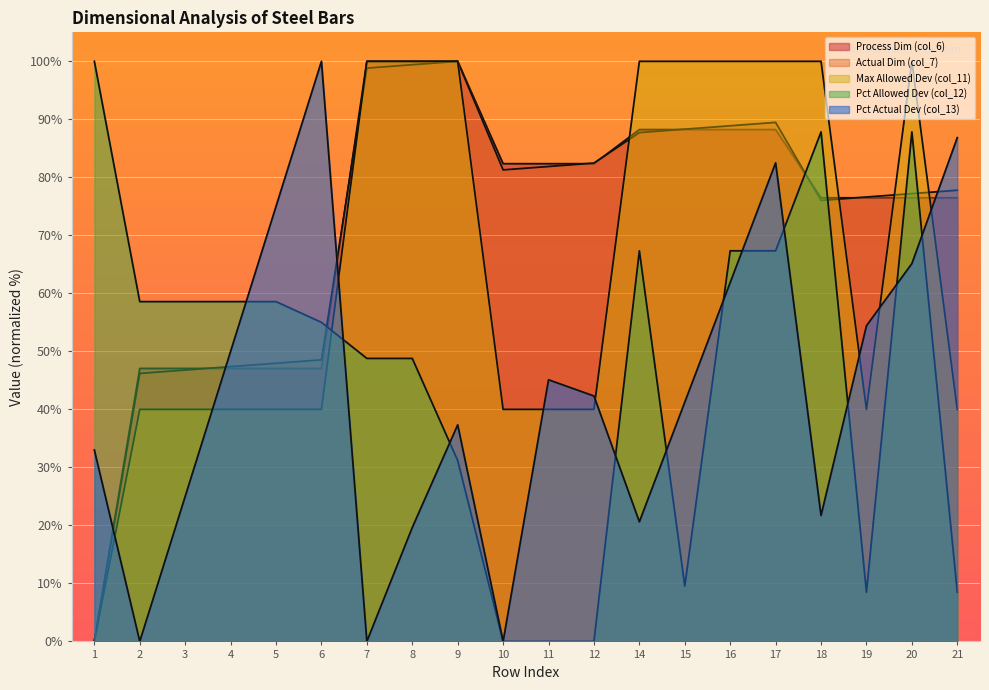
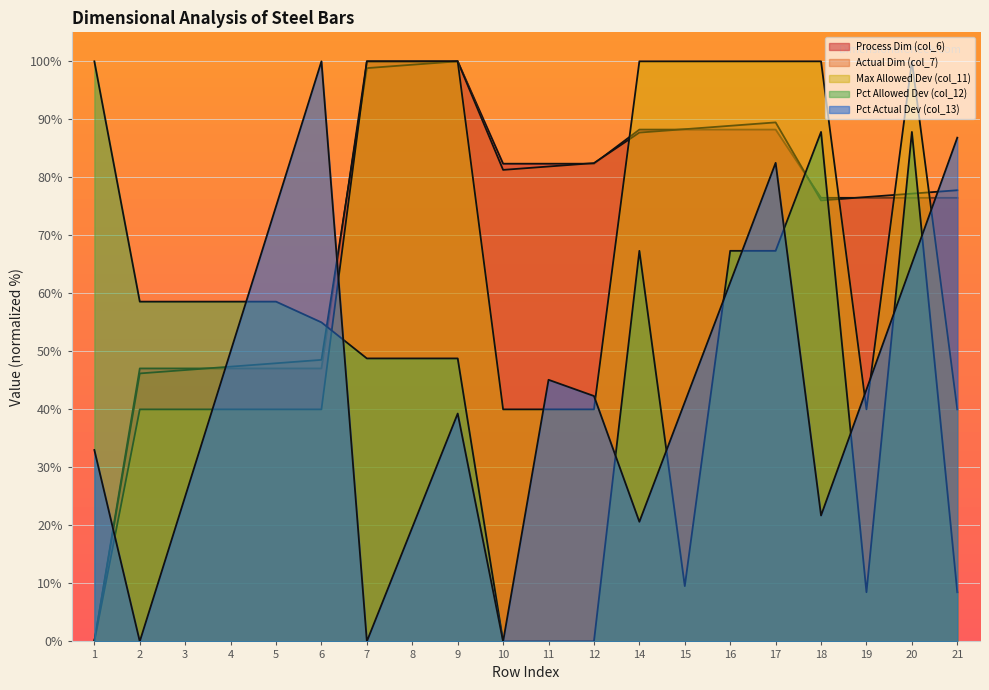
Pct Allowed Dev (col_12), 9: 31% -> 49%
Pct Actual Dev (col_13), 9: 37% -> 39%
Pct Actual Dev (col_13), 19: 54% -> 43%
